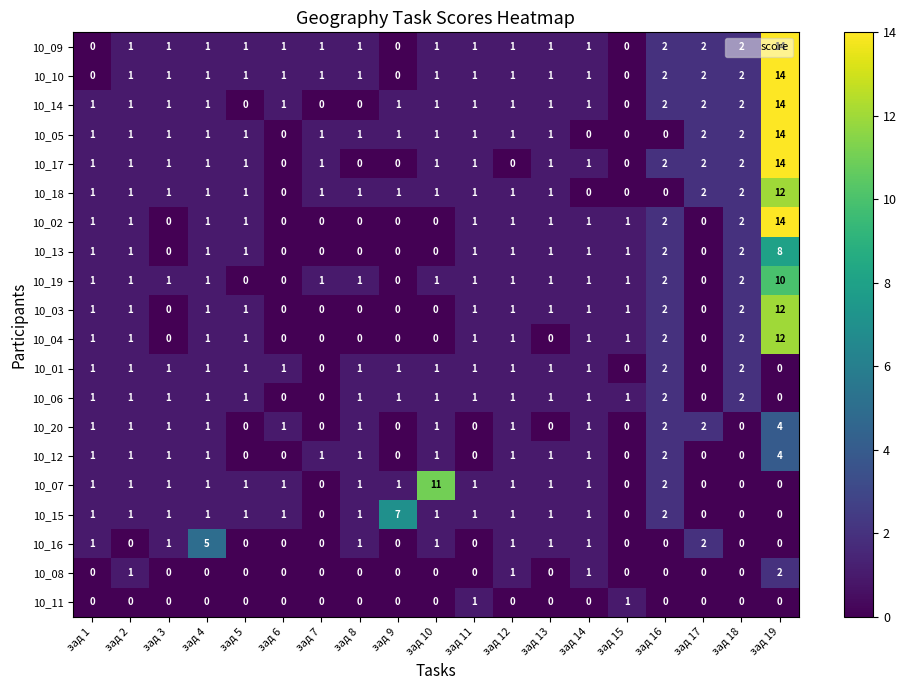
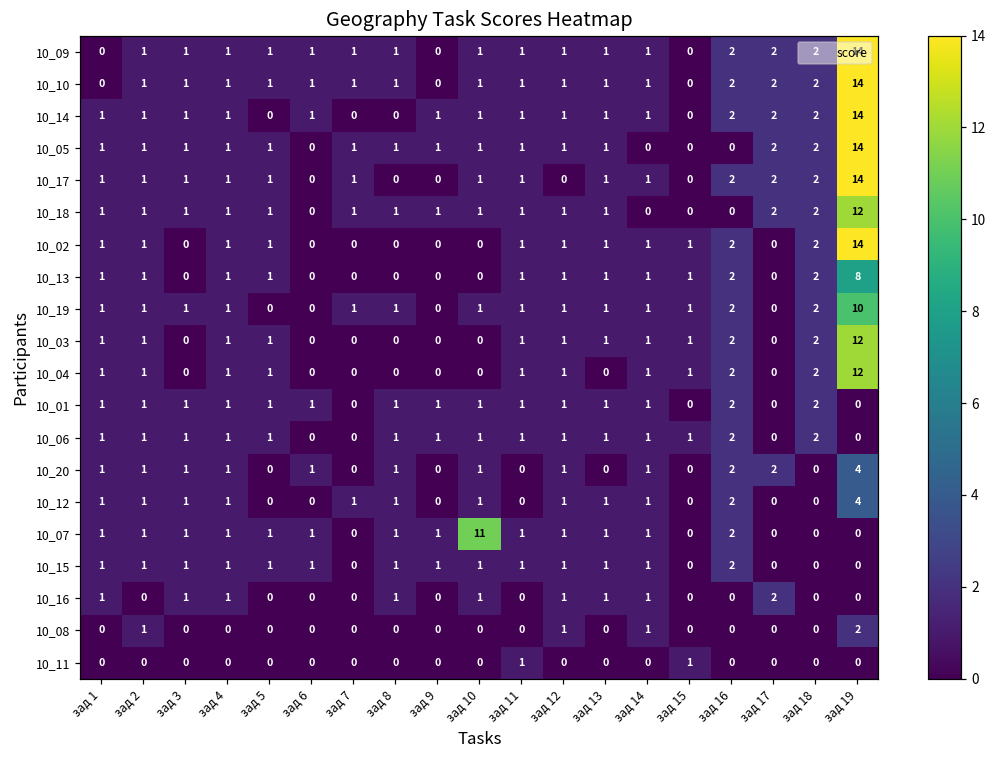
10_15, зад 9: 7 -> 1
10_16, зад 4: 5 -> 1
